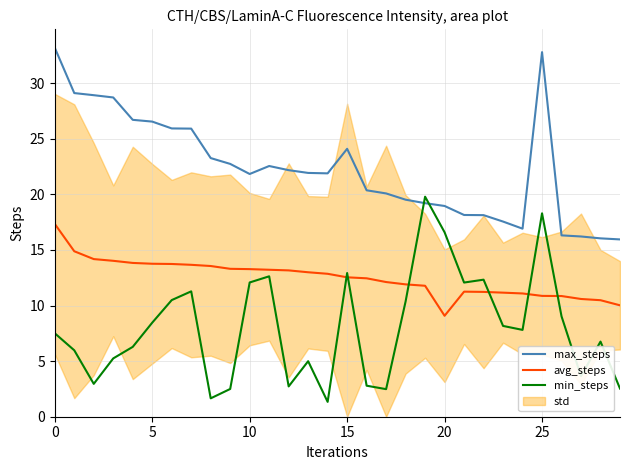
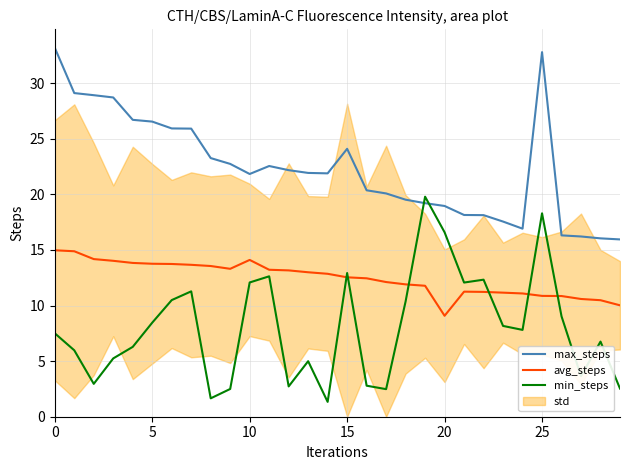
avg_steps, 0: 17.3 -> 15.0
avg_steps, 10: 13.3 -> 14.1
